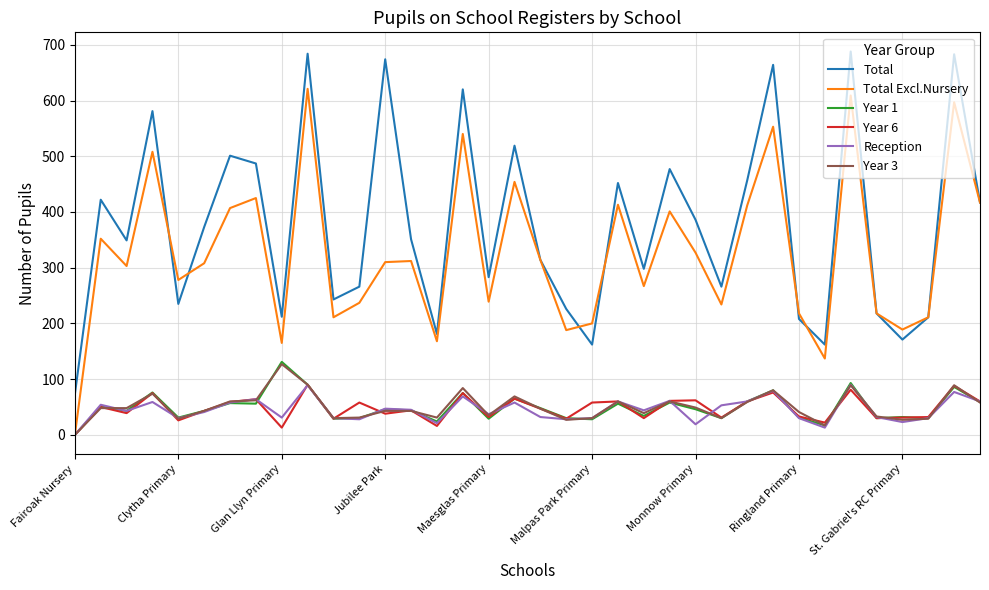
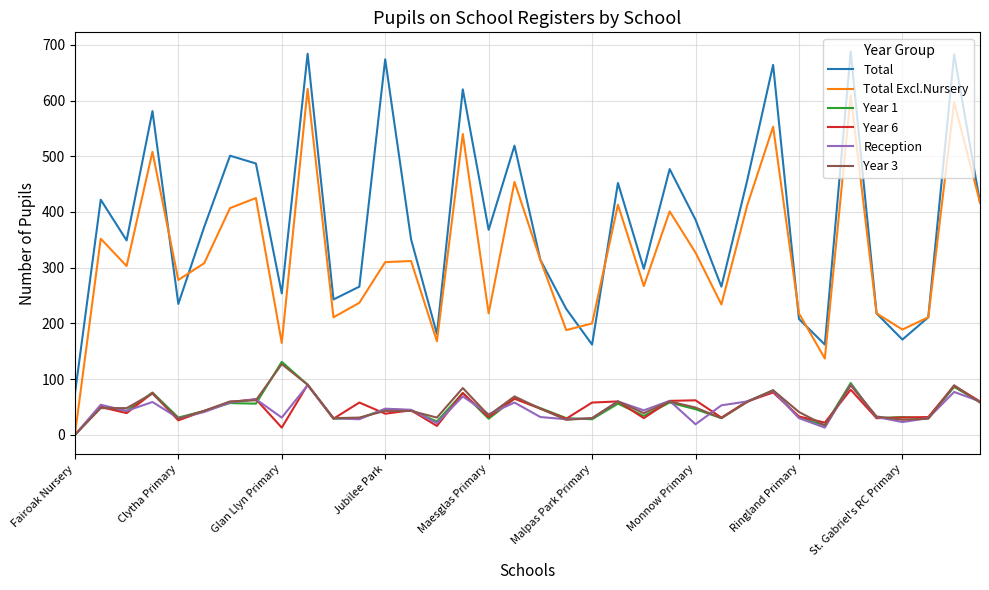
Total, Glan Llyn Primary: 210 -> 250
Total, Maesglas Primary: 280 -> 370
Total Excl.Nursery, Maesglas Primary: 240 -> 220
